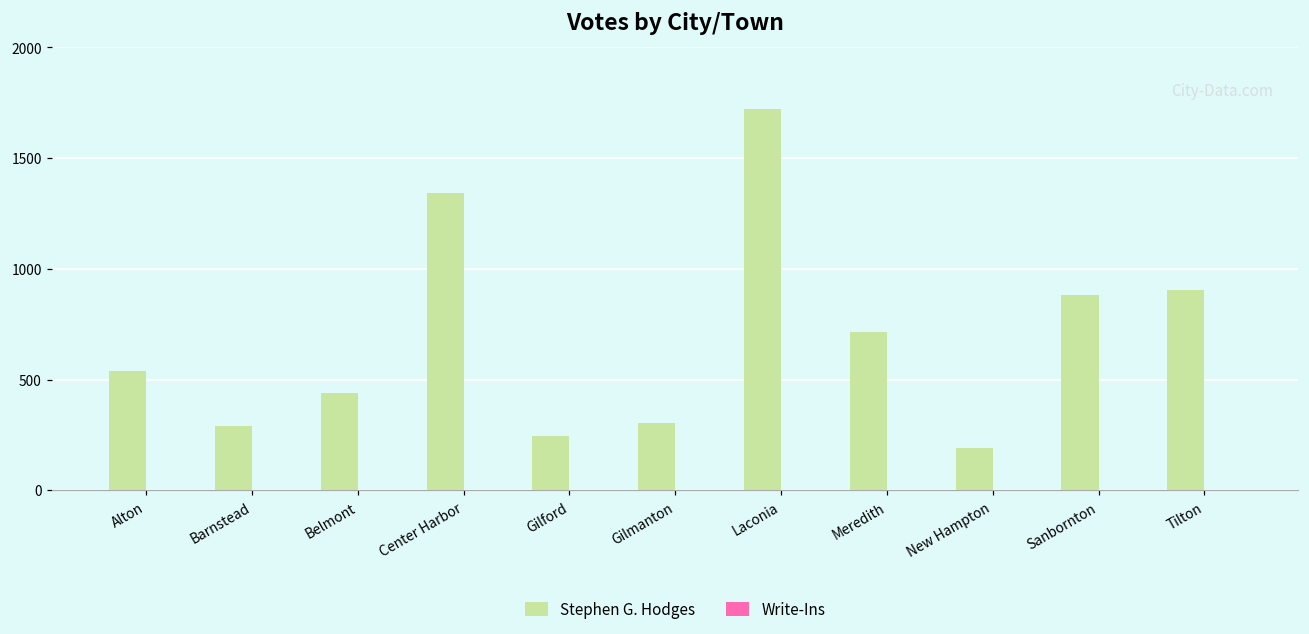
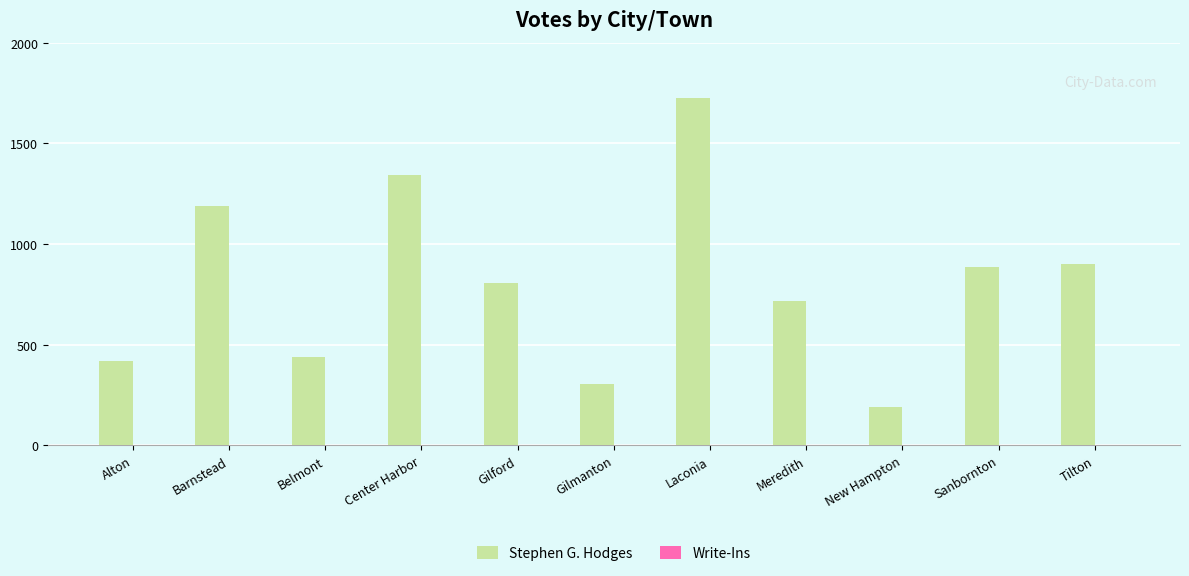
Stephen G. Hodges, Alton: 540 -> 420
Stephen G. Hodges, Barnstead: 290 -> 1190
Stephen G. Hodges, Gilford: 250 -> 810
